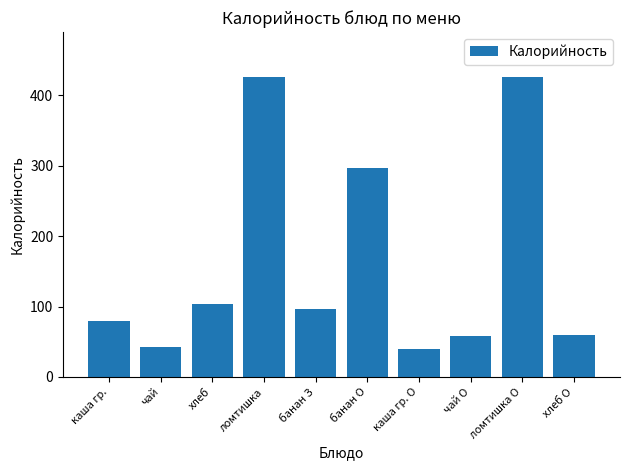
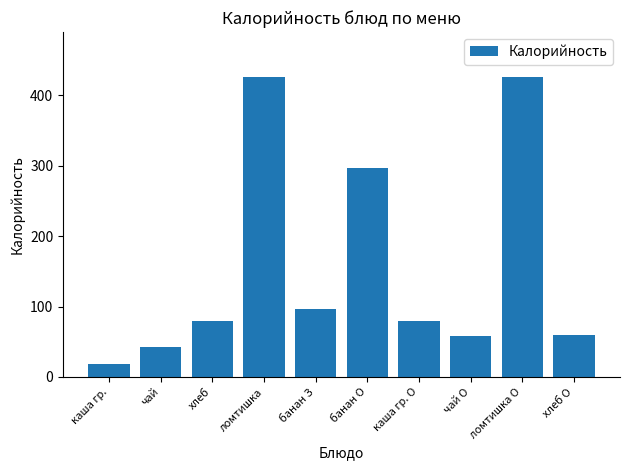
каша гр.: 80 -> 20
хлеб: 100 -> 80
каша гр. О: 40 -> 80
